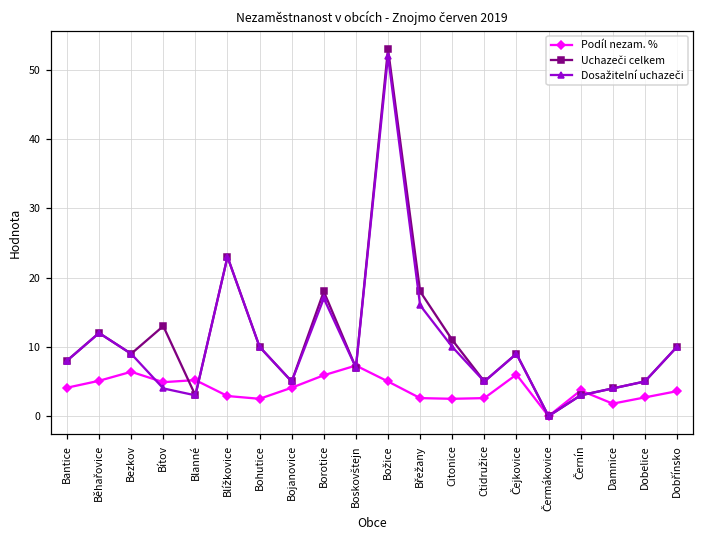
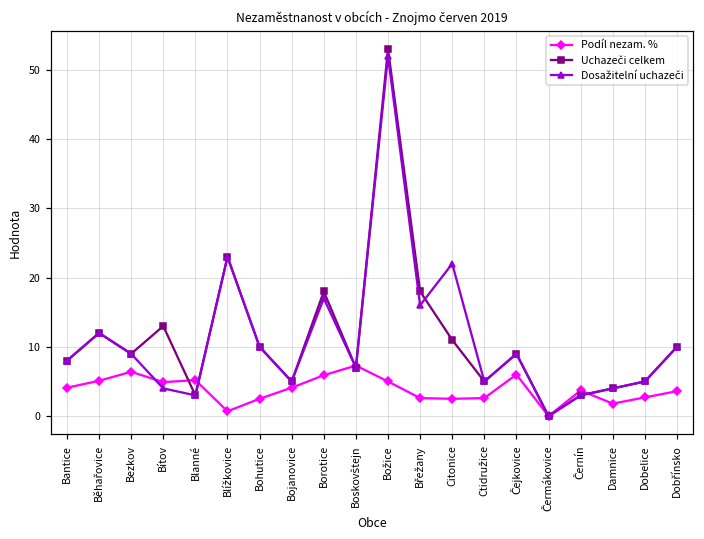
Podíl nezam. %, Blížkovice: 3 -> 1
Dosažitelní uchazeči, Citonice: 10 -> 22
